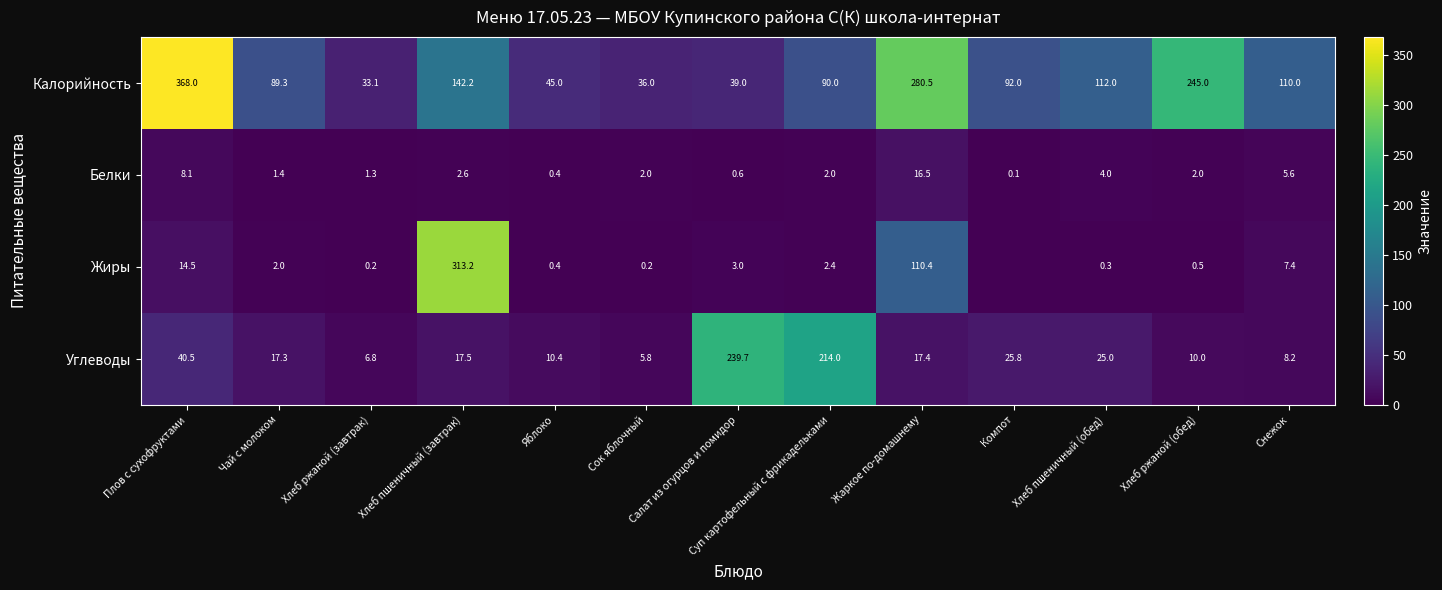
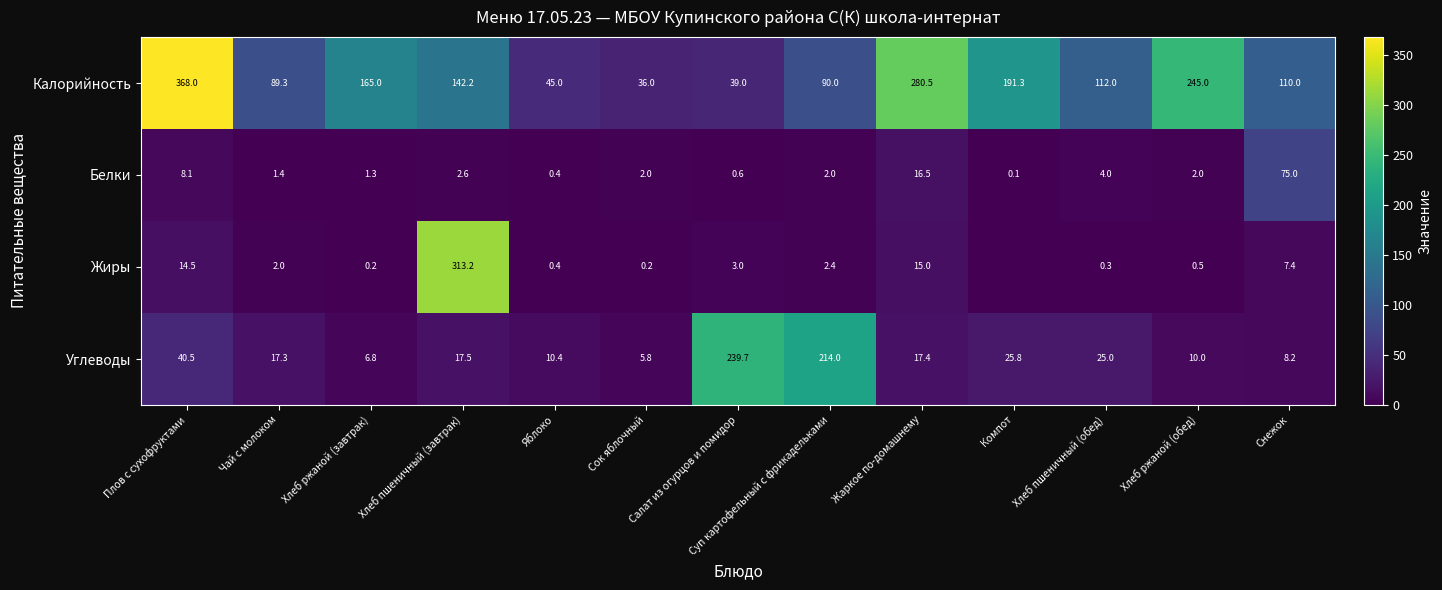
Калорийность, Хлеб ржаной (завтрак): 33.1 -> 165.0
Калорийность, Компот: 92.0 -> 191.3
Белки, Снежок: 5.6 -> 75.0
Жиры, Жаркое по-домашнему: 110.4 -> 15.0
